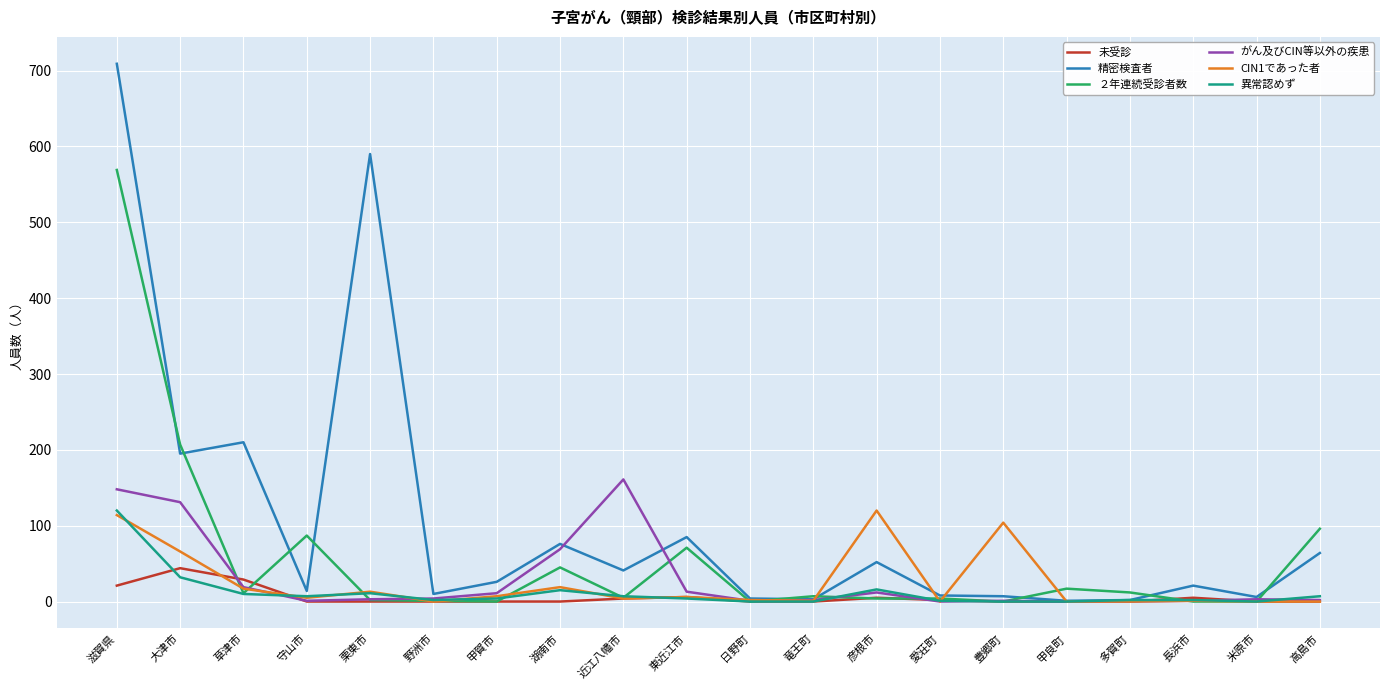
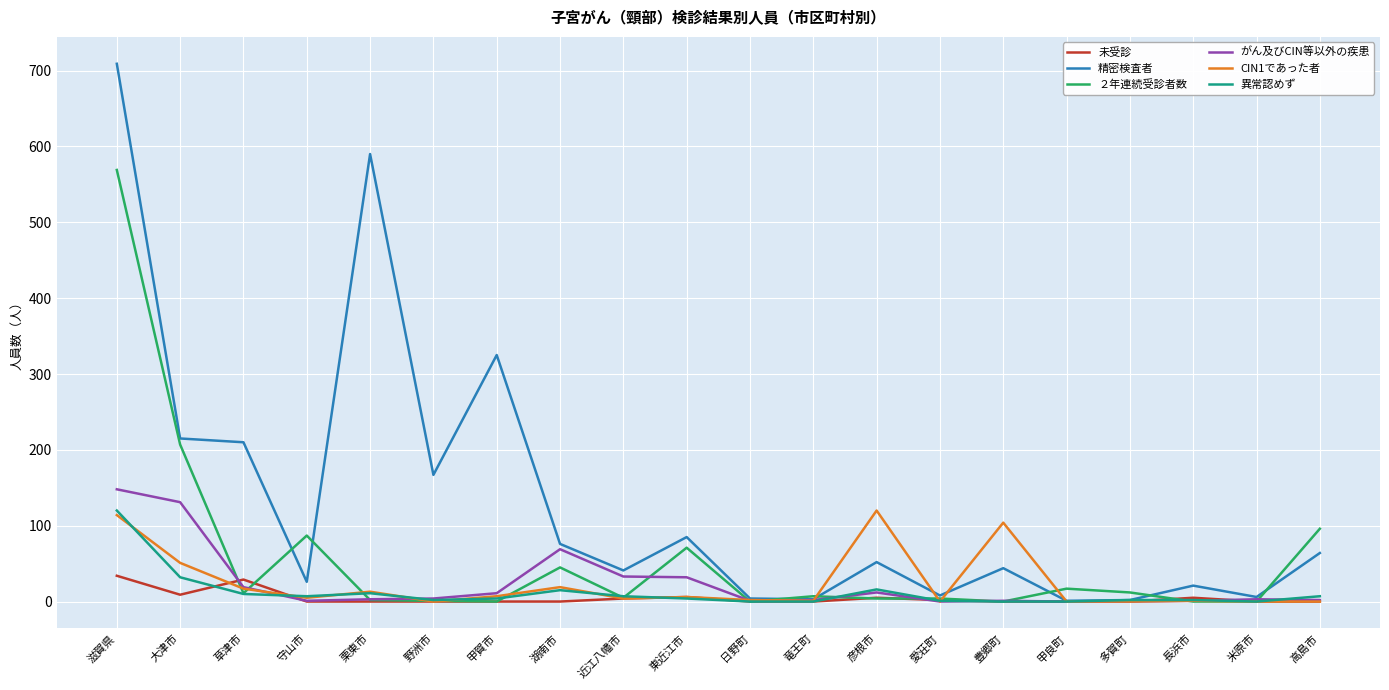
未受診, 滋賀県: 20 -> 30
未受診, 大津市: 40 -> 10
精密検査者, 大津市: 200 -> 220
CIN1であった者, 大津市: 70 -> 50
精密検査者, 守山市: 10 -> 30
精密検査者, 野洲市: 10 -> 170
精密検査者, 甲賀市: 30 -> 330
がん及びCIN等以外の疾患, 近江八幡市: 160 -> 30
がん及びCIN等以外の疾患, 東近江市: 10 -> 30
精密検査者, 豊郷町: 10 -> 40
